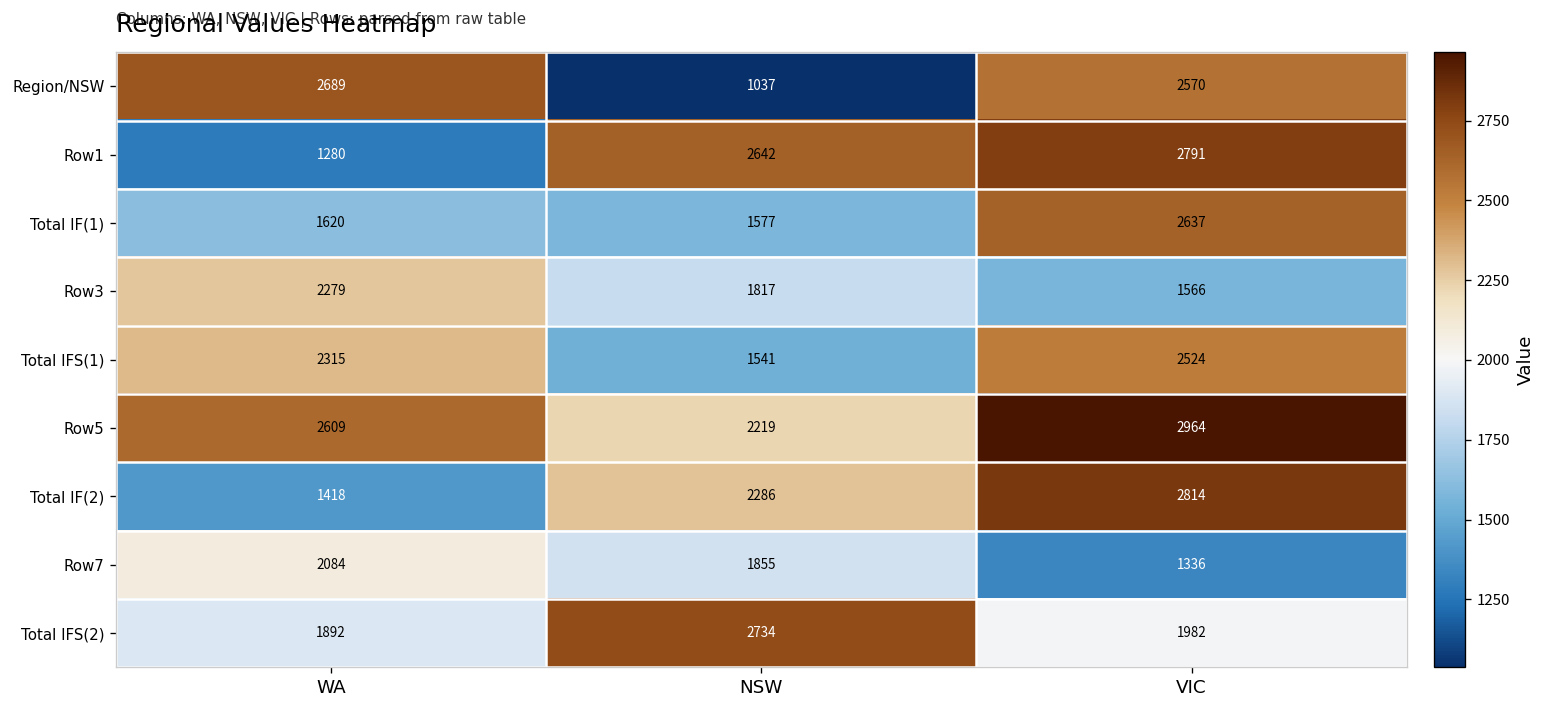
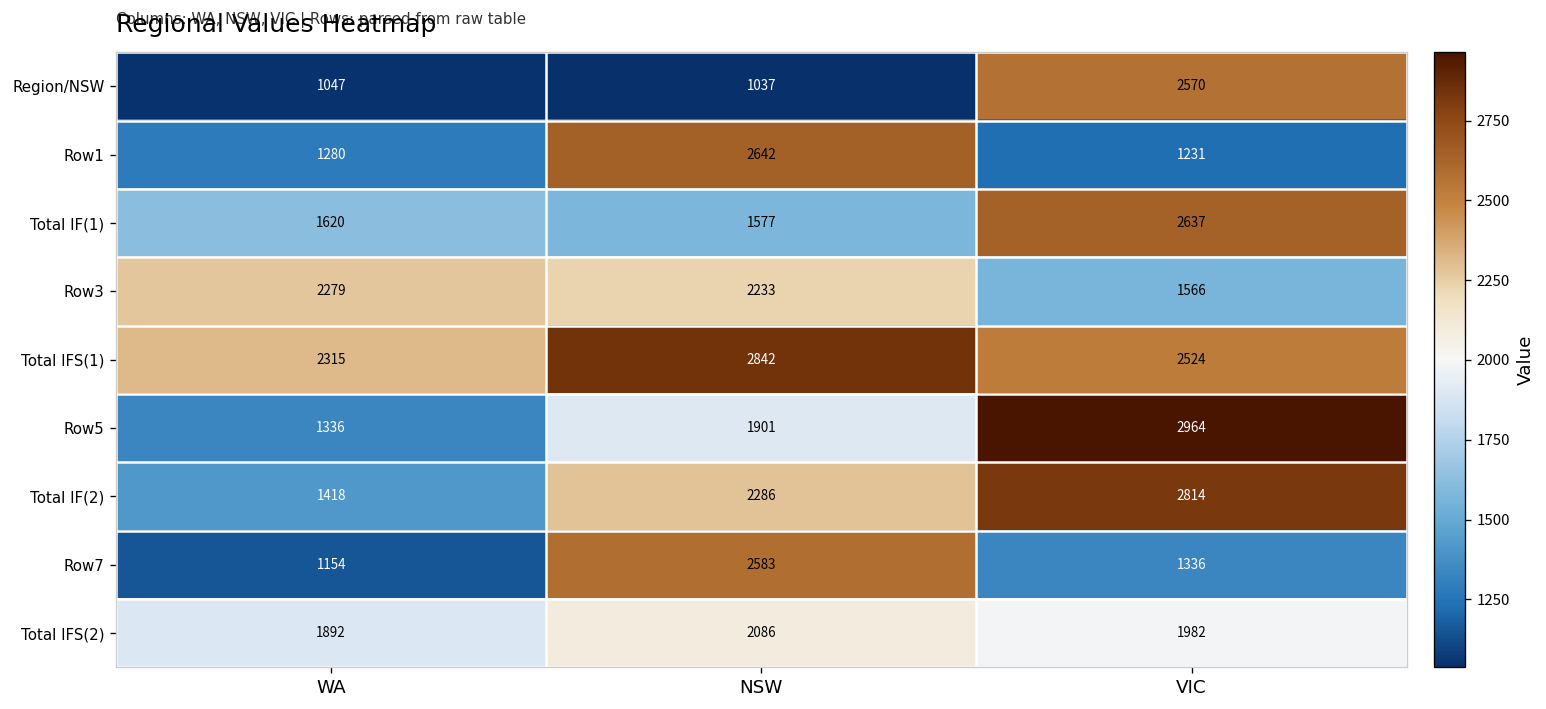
Region/NSW, WA: 2689 -> 1047
Row1, VIC: 2791 -> 1231
Row3, NSW: 1817 -> 2233
Total IFS(1), NSW: 1541 -> 2842
Row5, WA: 2609 -> 1336
Row5, NSW: 2219 -> 1901
Row7, WA: 2084 -> 1154
Row7, NSW: 1855 -> 2583
Total IFS(2), NSW: 2734 -> 2086
